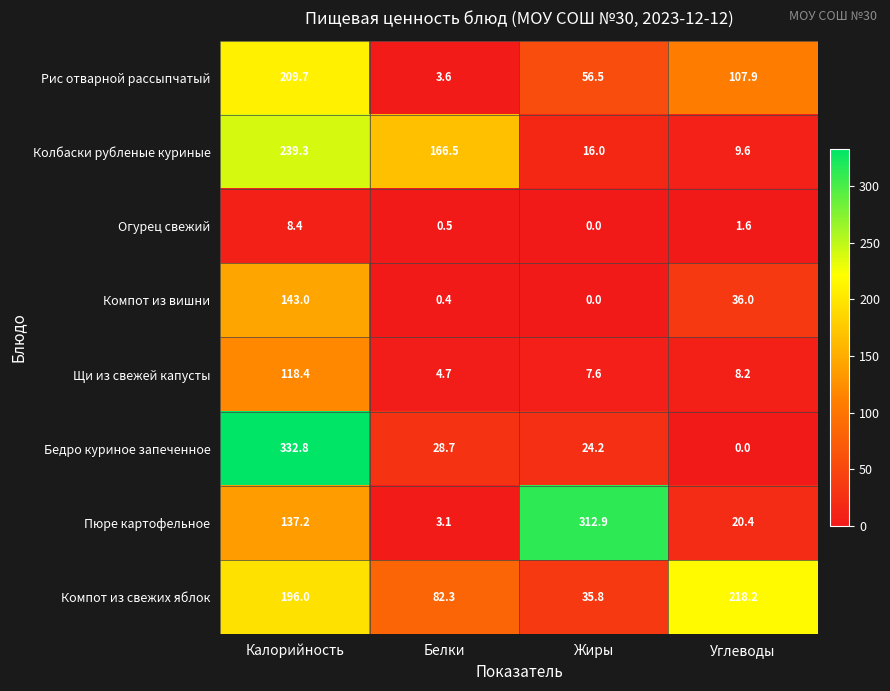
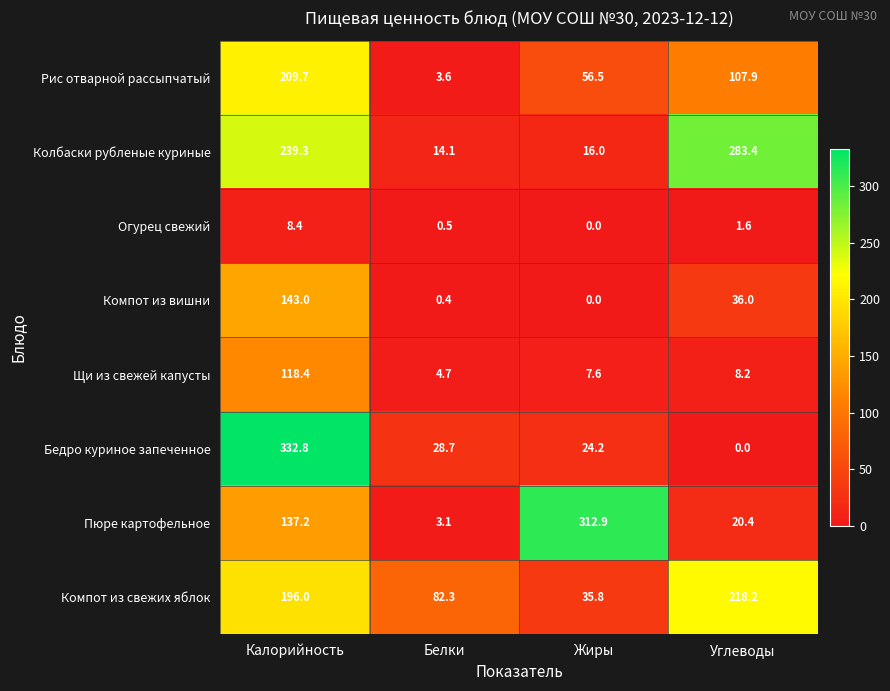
Колбаски рубленые куриные, Белки: 166.5 -> 14.1
Колбаски рубленые куриные, Углеводы: 9.6 -> 283.4
